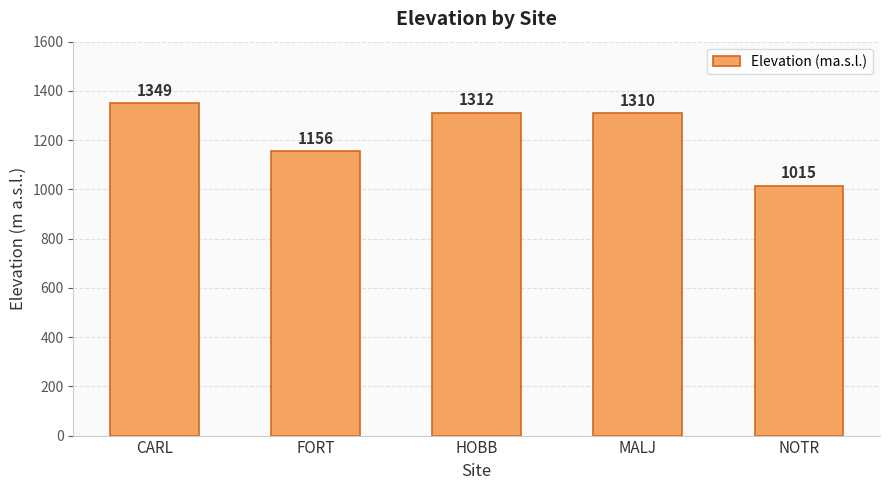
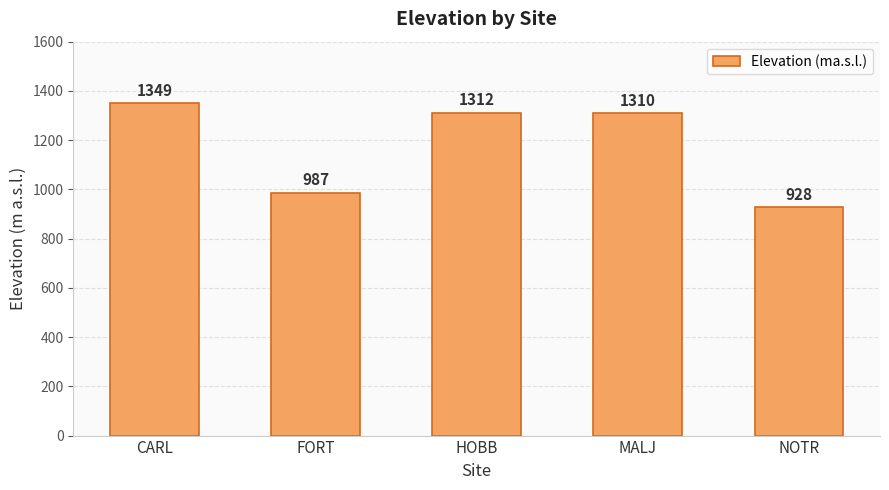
FORT: 1156 -> 987
NOTR: 1015 -> 928
